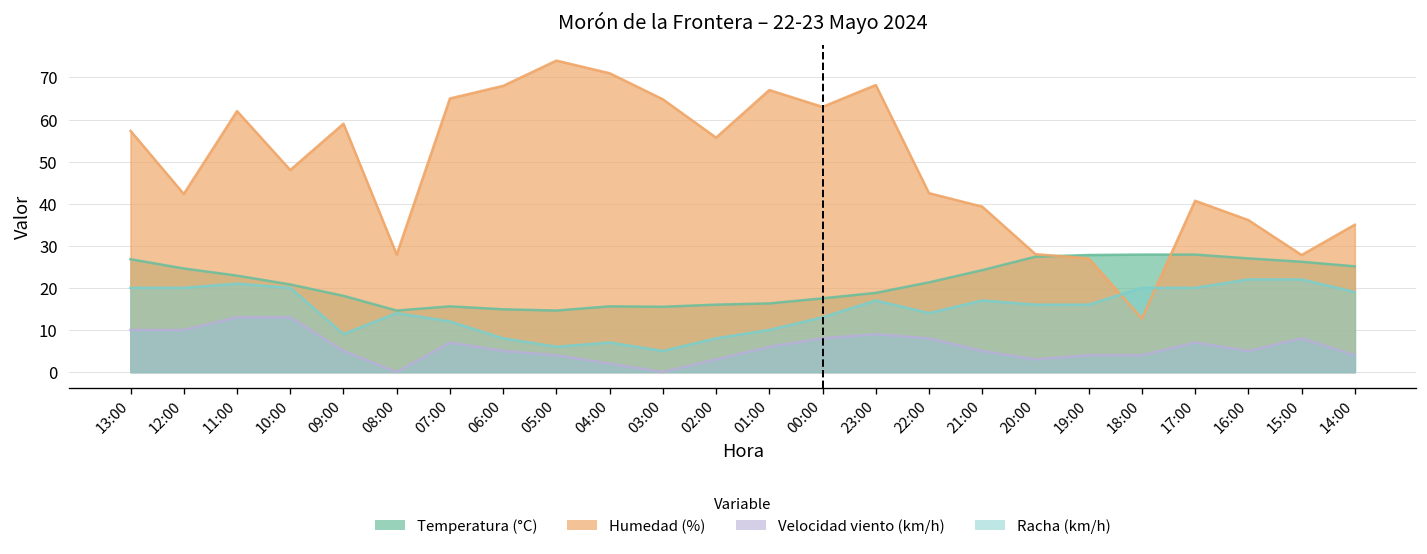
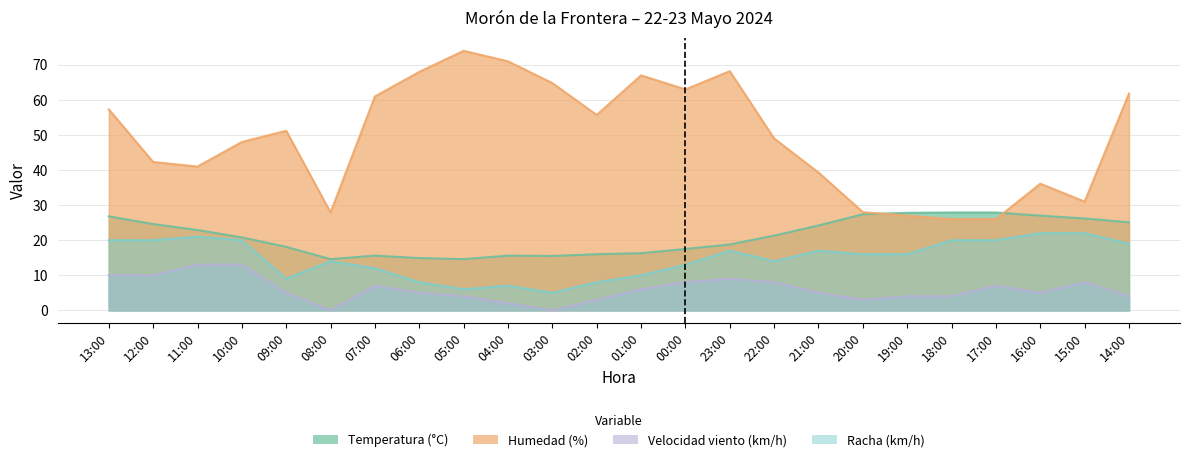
Humedad (%), 11:00: 62 -> 41
Humedad (%), 09:00: 59 -> 51
Humedad (%), 07:00: 65 -> 61
Humedad (%), 22:00: 43 -> 49
Humedad (%), 18:00: 13 -> 26
Humedad (%), 17:00: 41 -> 26
Humedad (%), 15:00: 28 -> 31
Humedad (%), 14:00: 35 -> 62
